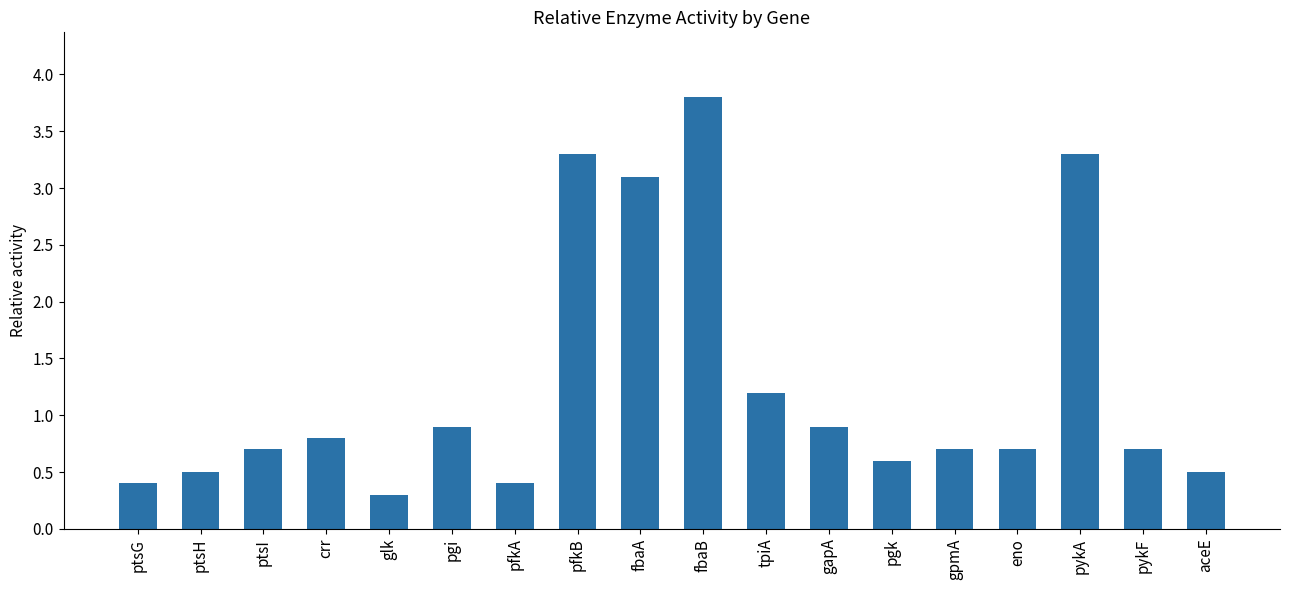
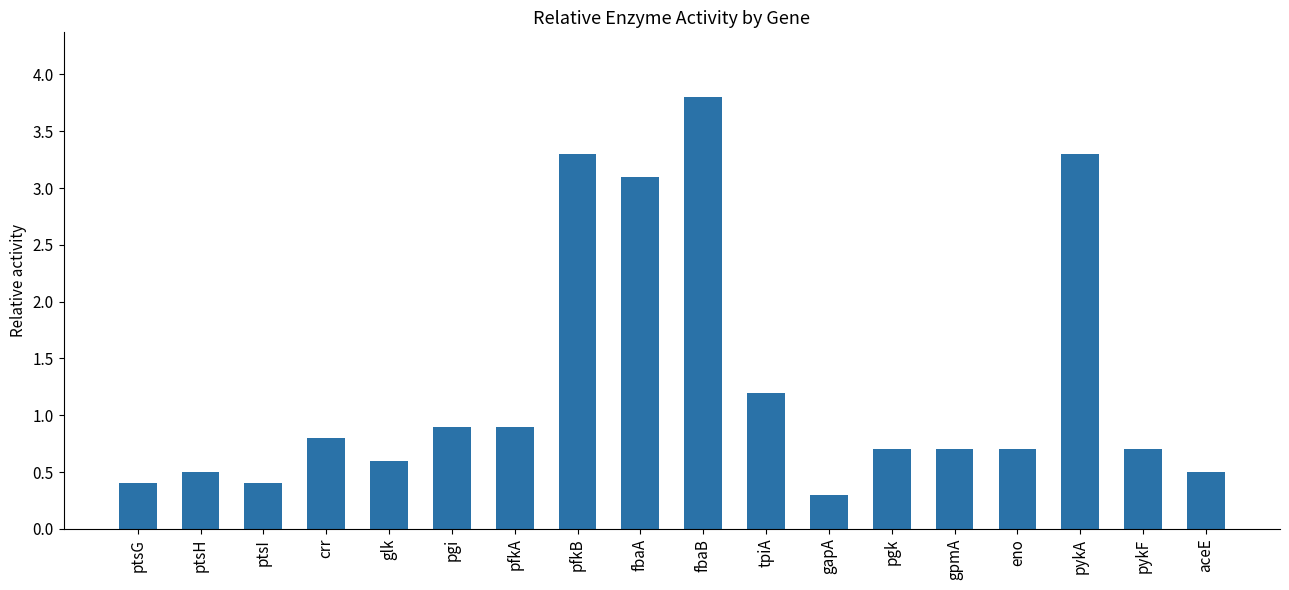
ptsI: 0.7 -> 0.4
glk: 0.3 -> 0.6
pfkA: 0.4 -> 0.9
gapA: 0.9 -> 0.3
pgk: 0.6 -> 0.7
